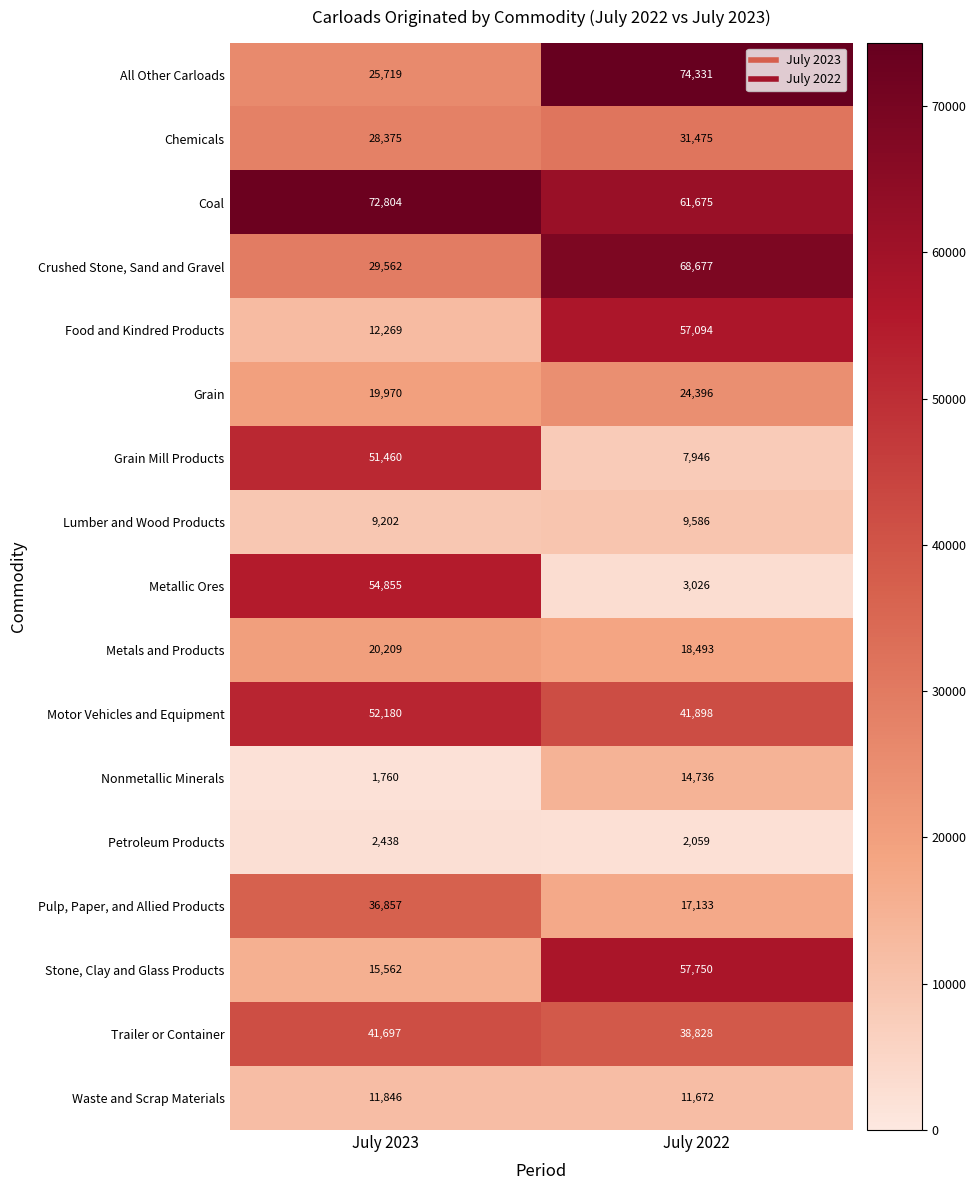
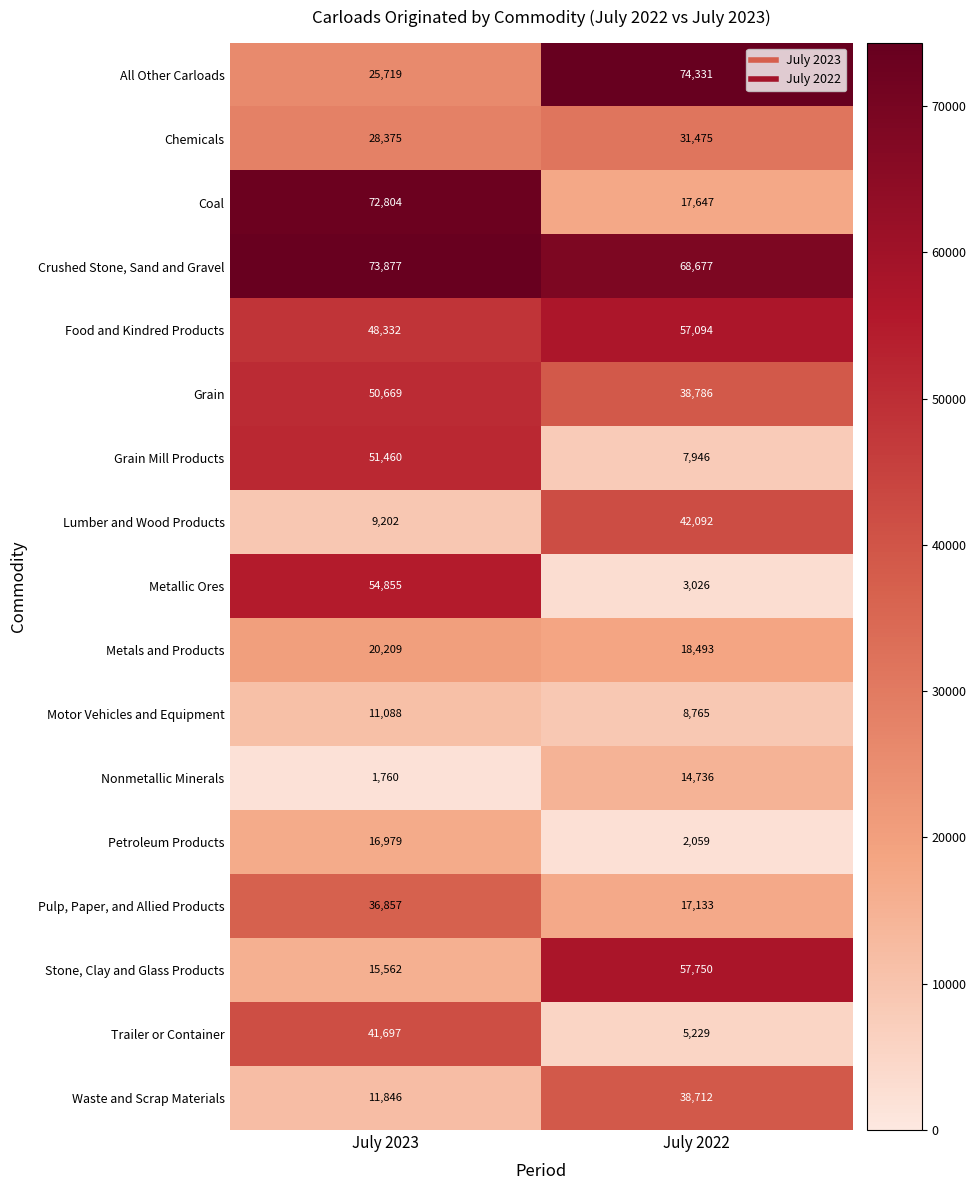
Coal, July 2022: 61,675 -> 17,647
Crushed Stone, Sand and Gravel, July 2023: 29,562 -> 73,877
Food and Kindred Products, July 2023: 12,269 -> 48,332
Grain, July 2023: 19,970 -> 50,669
Grain, July 2022: 24,396 -> 38,786
Lumber and Wood Products, July 2022: 9,586 -> 42,092
Motor Vehicles and Equipment, July 2023: 52,180 -> 11,088
Motor Vehicles and Equipment, July 2022: 41,898 -> 8,765
Petroleum Products, July 2023: 2,438 -> 16,979
Trailer or Container, July 2022: 38,828 -> 5,229
Waste and Scrap Materials, July 2022: 11,672 -> 38,712
